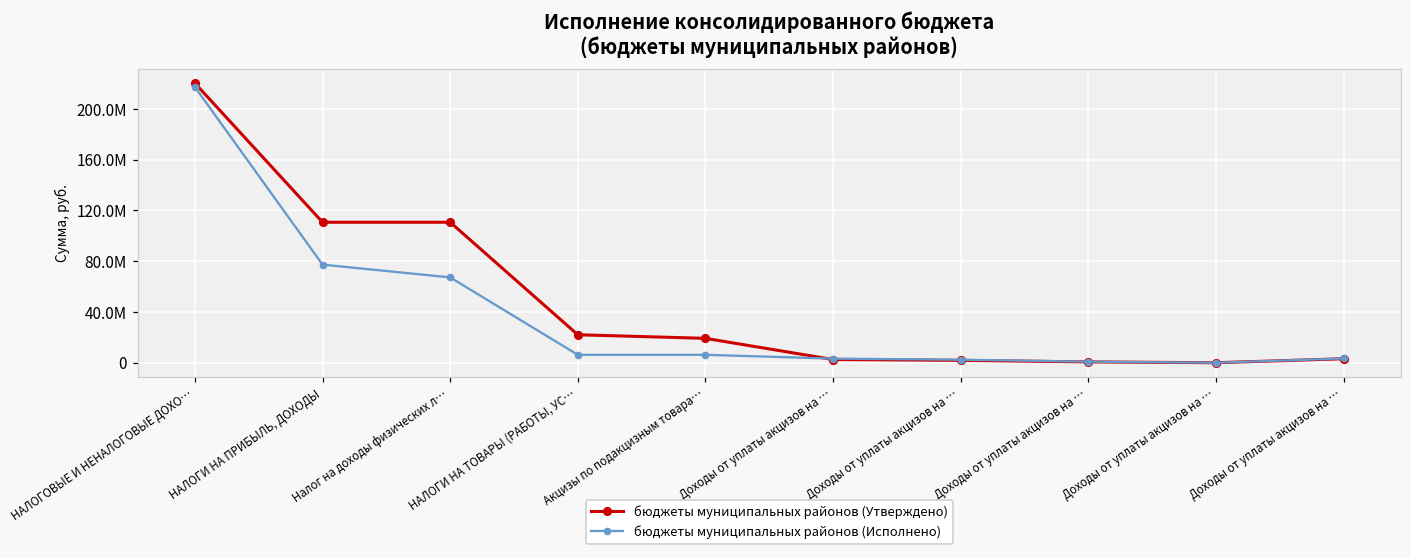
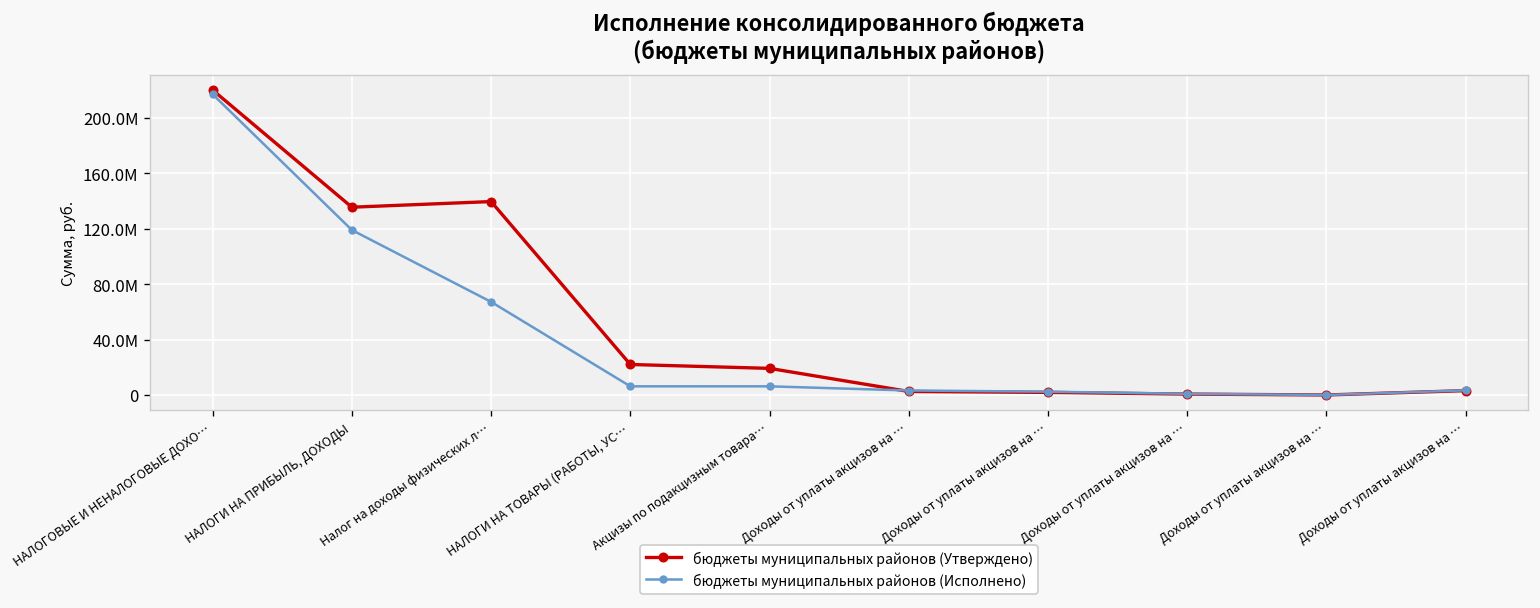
бюджеты муниципальных районов (Утверждено), НАЛОГИ НА ПРИБЫЛЬ, ДОХОДЫ: 111000000 -> 136000000
бюджеты муниципальных районов (Исполнено), НАЛОГИ НА ПРИБЫЛЬ, ДОХОДЫ: 77000000 -> 119000000
бюджеты муниципальных районов (Утверждено), Налог на доходы физических л…: 111000000 -> 140000000
